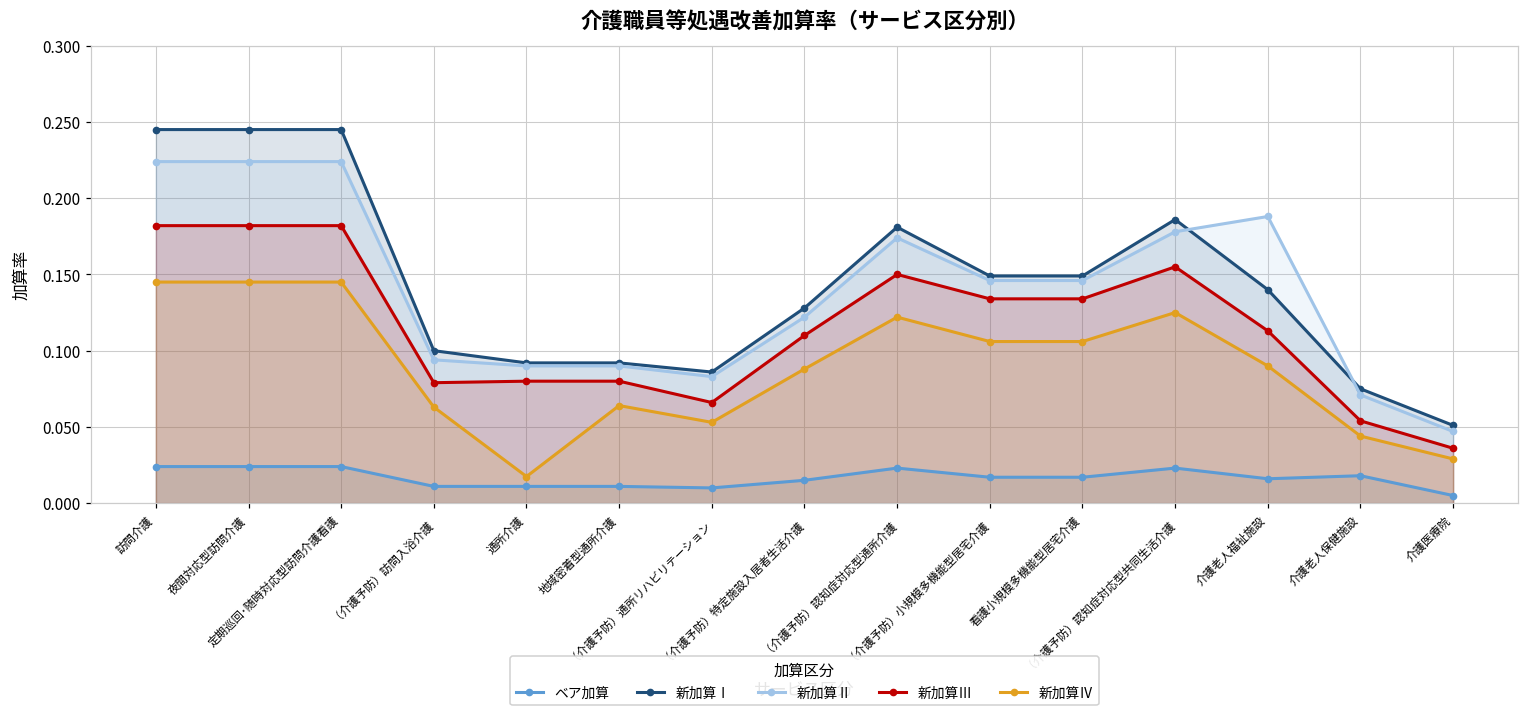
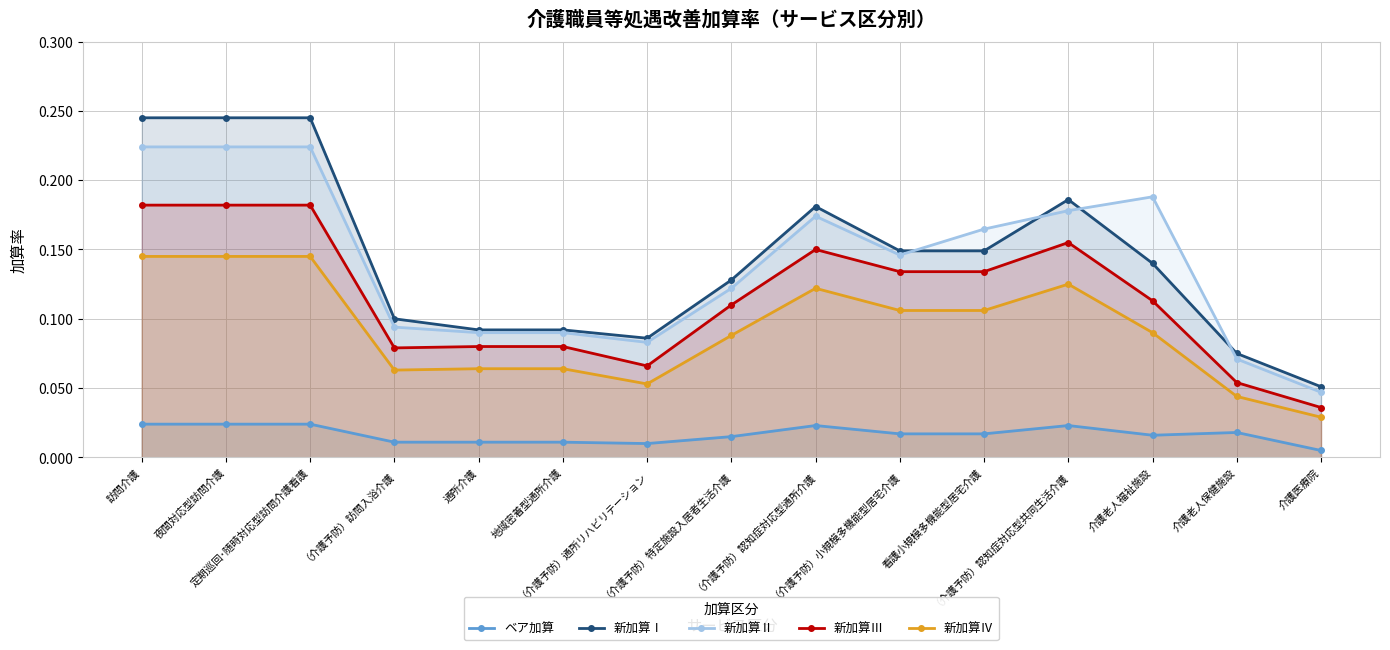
新加算Ⅳ, 通所介護: 0.017 -> 0.064
新加算Ⅱ, 看護小規模多機能型居宅介護: 0.146 -> 0.165
